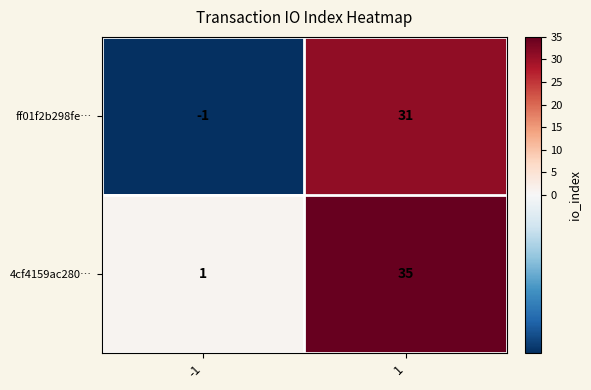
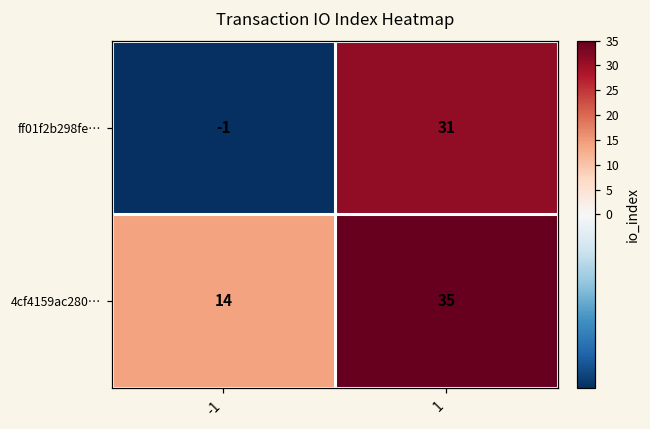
4cf4159ac280…, -1: 1 -> 14
